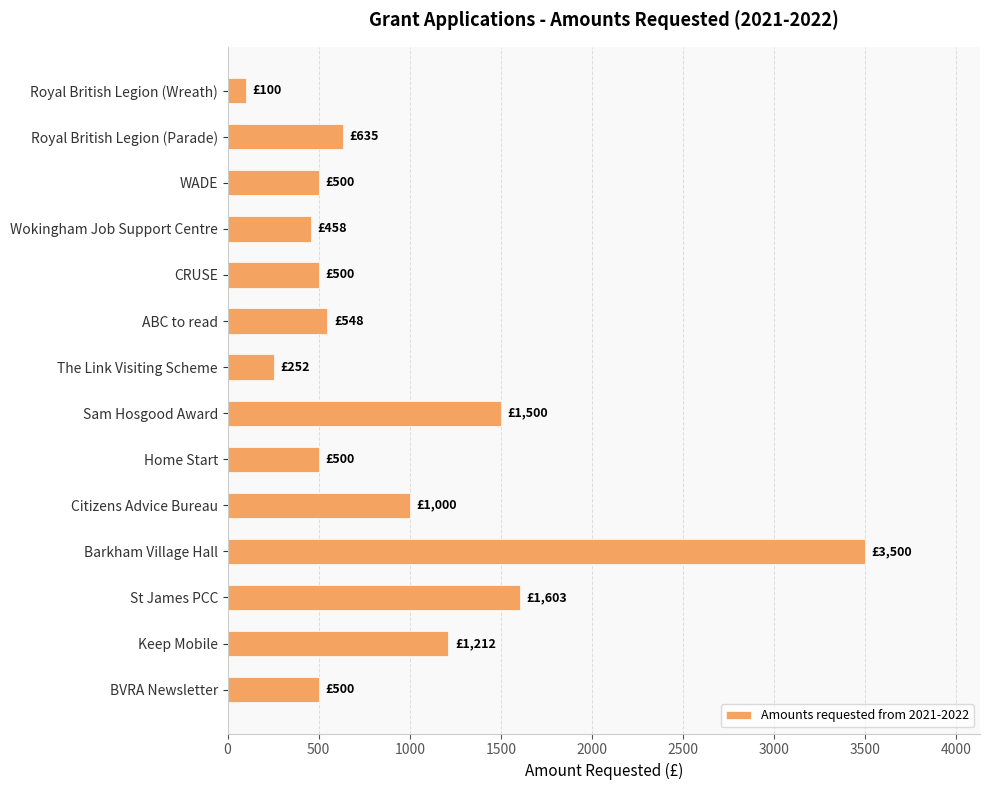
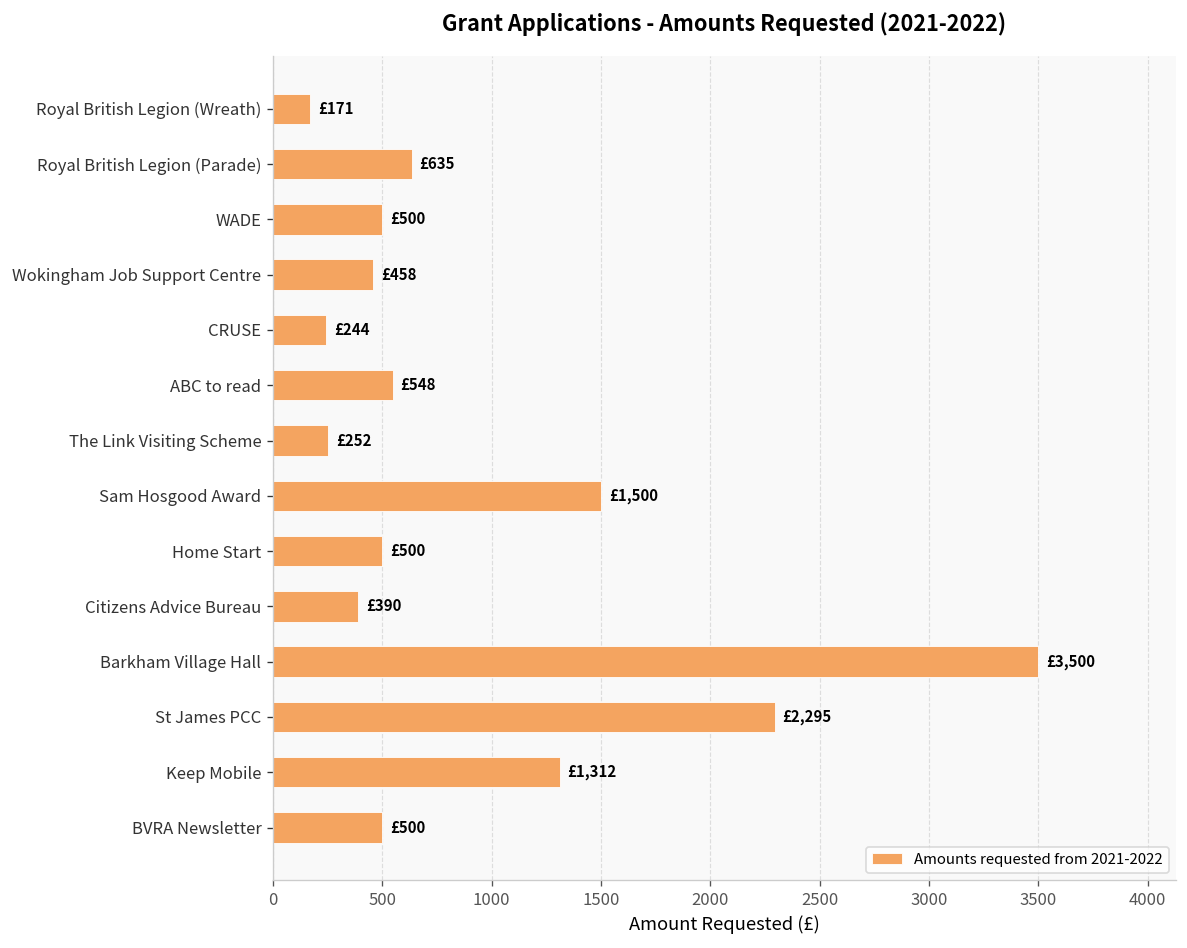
Royal British Legion (Wreath): £100 -> £171
CRUSE: £500 -> £244
Citizens Advice Bureau: £1,000 -> £390
St James PCC: £1,603 -> £2,295
Keep Mobile: £1,212 -> £1,312
